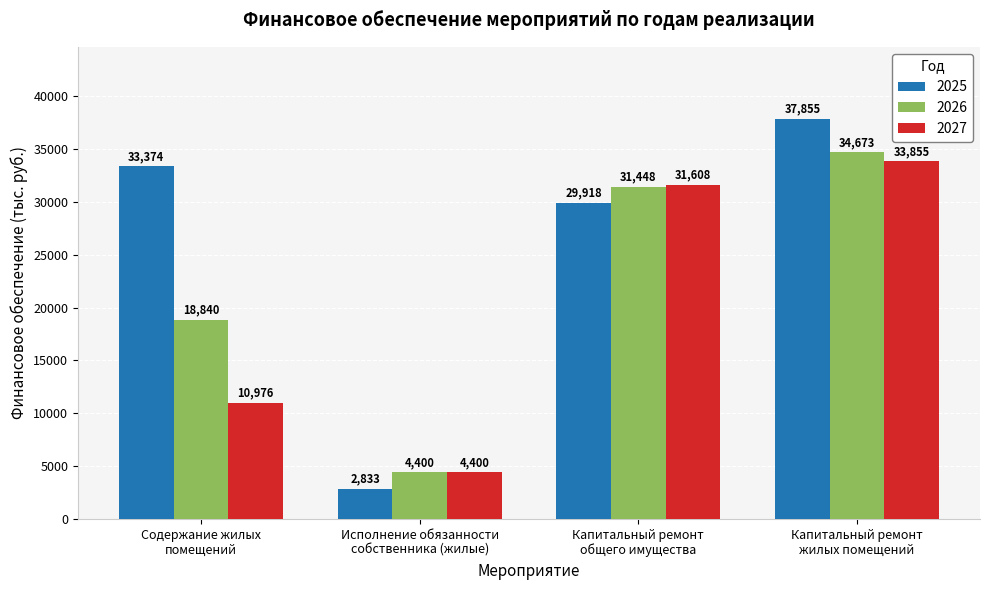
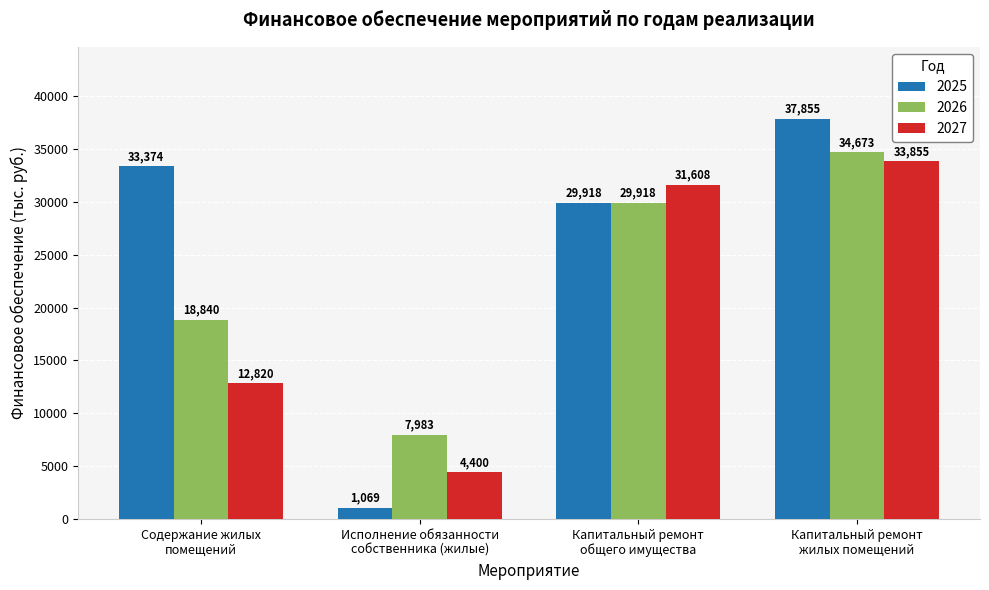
2027, Содержание жилых помещений: 10,976 -> 12,820
2025, Исполнение обязанности собственника (жилые): 2,833 -> 1,069
2026, Исполнение обязанности собственника (жилые): 4,400 -> 7,983
2026, Капитальный ремонт общего имущества: 31,448 -> 29,918
